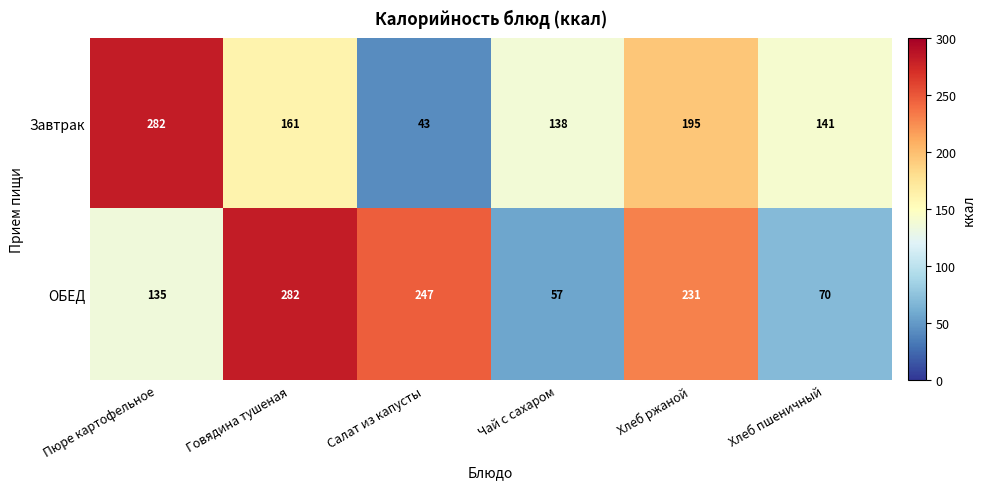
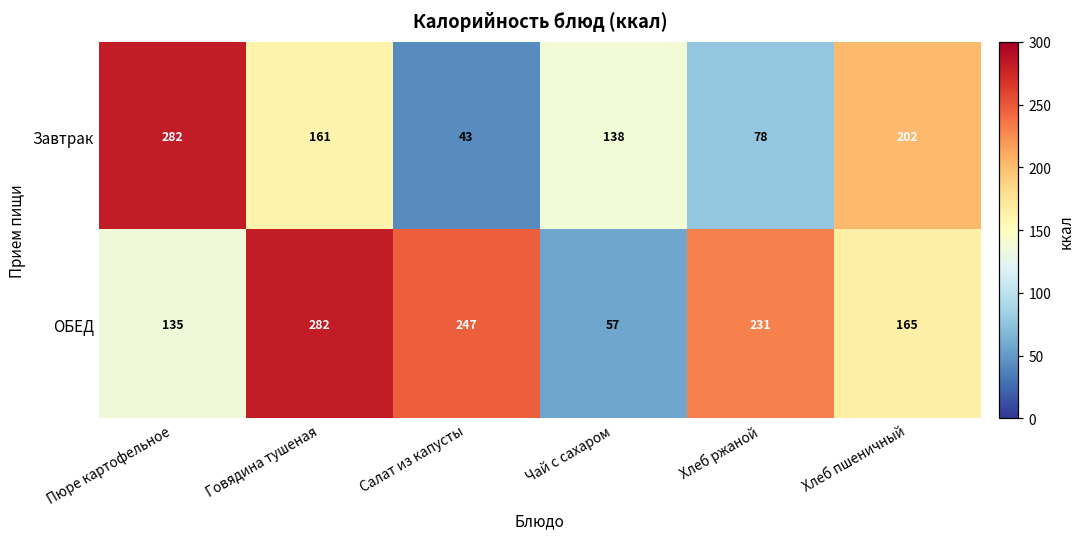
Завтрак, Хлеб ржаной: 195 -> 78
Завтрак, Хлеб пшеничный: 141 -> 202
ОБЕД, Хлеб пшеничный: 70 -> 165
